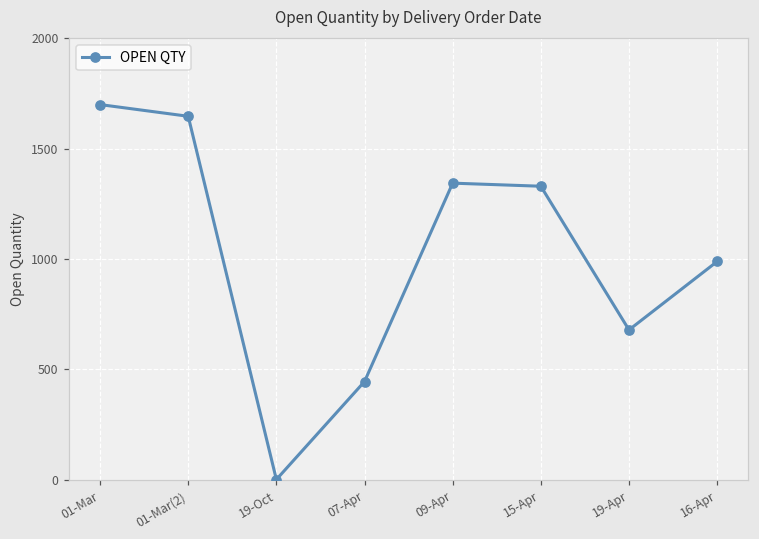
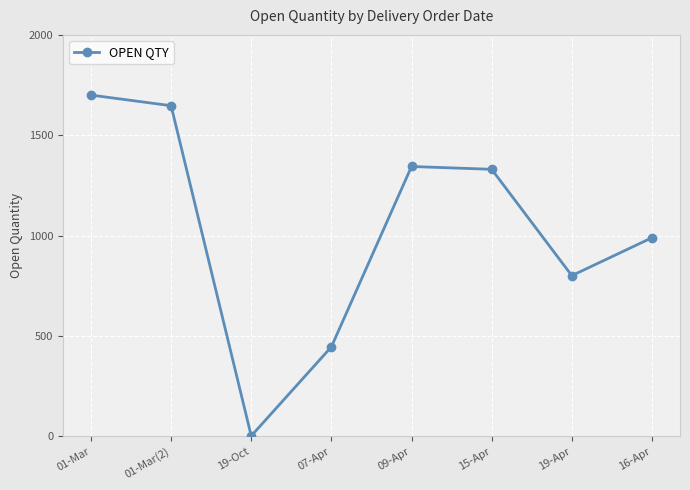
19-Apr: 680 -> 800
